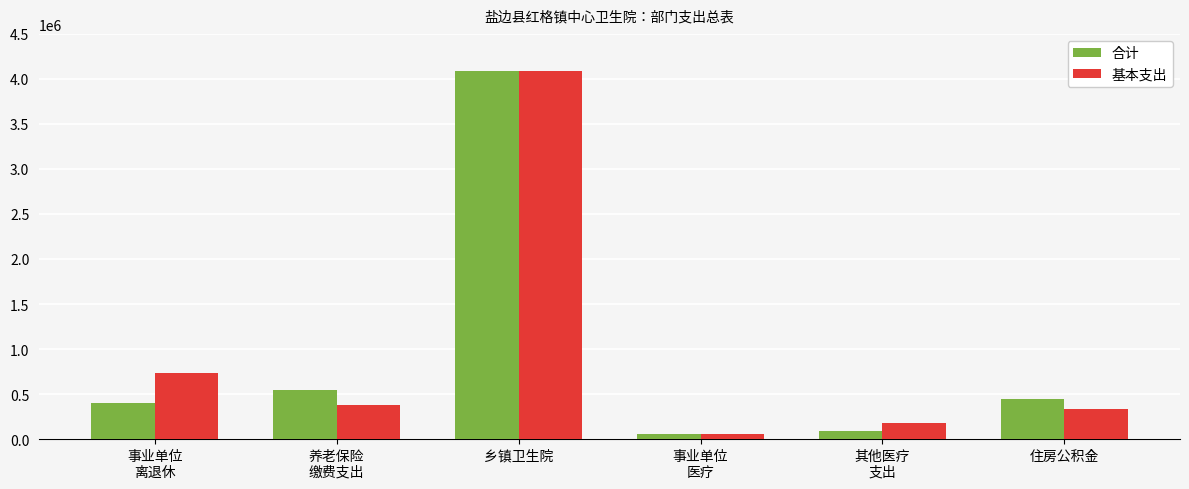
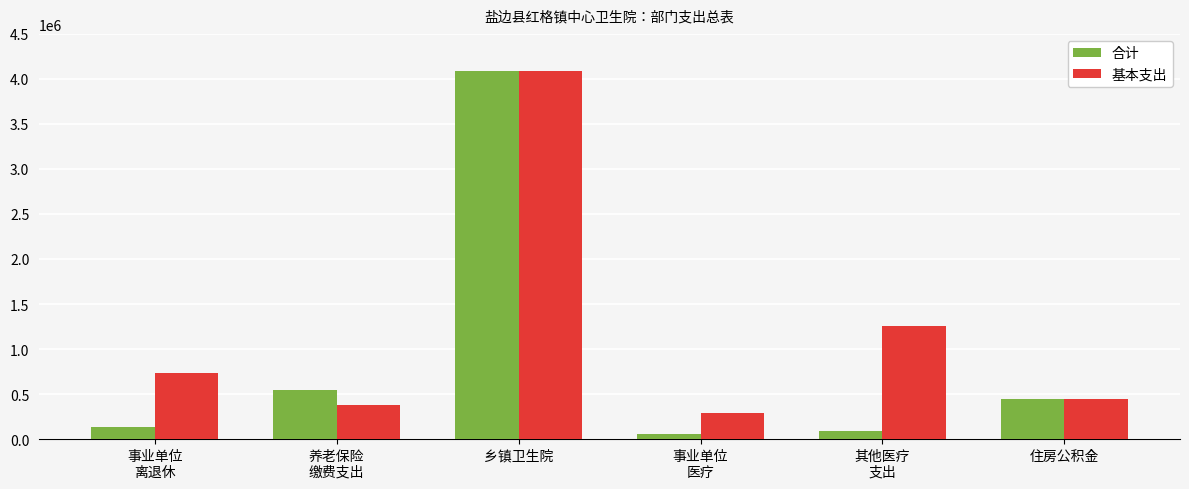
合计, 事业单位 离退休: 400000 -> 100000
基本支出, 事业单位 医疗: 100000 -> 300000
基本支出, 其他医疗 支出: 200000 -> 1300000
基本支出, 住房公积金: 300000 -> 500000
